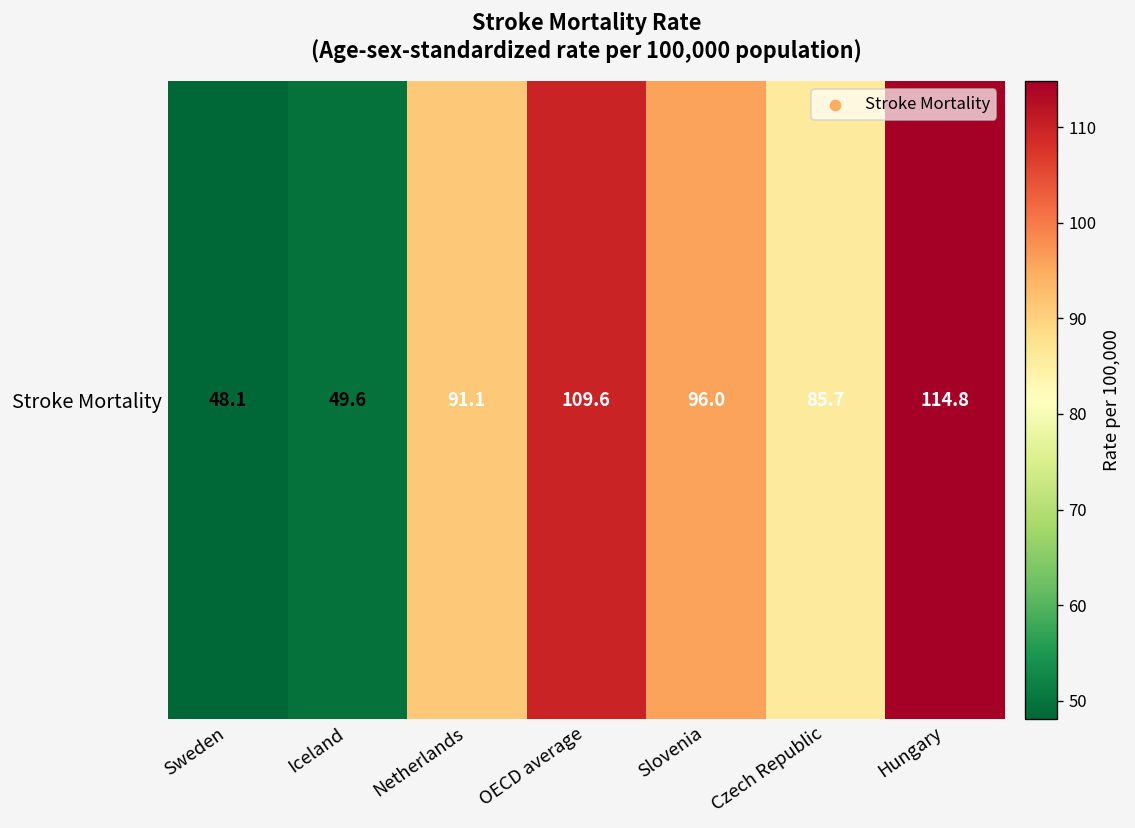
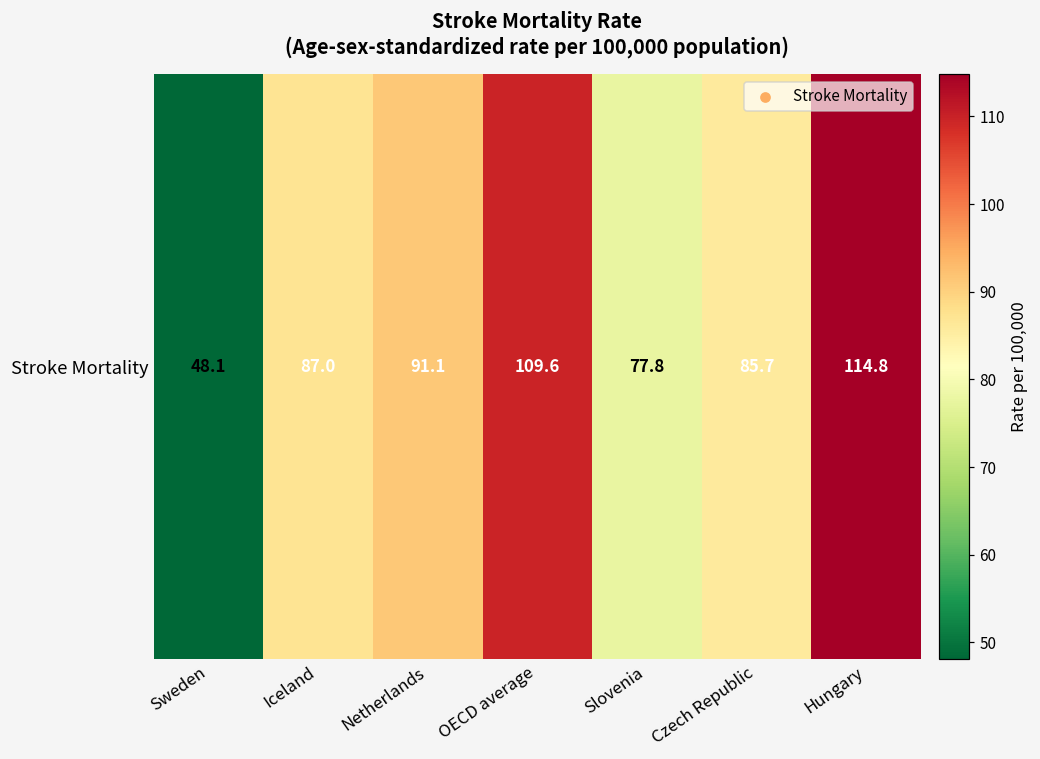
Stroke Mortality, Iceland: 49.6 -> 87.0
Stroke Mortality, Slovenia: 96.0 -> 77.8
